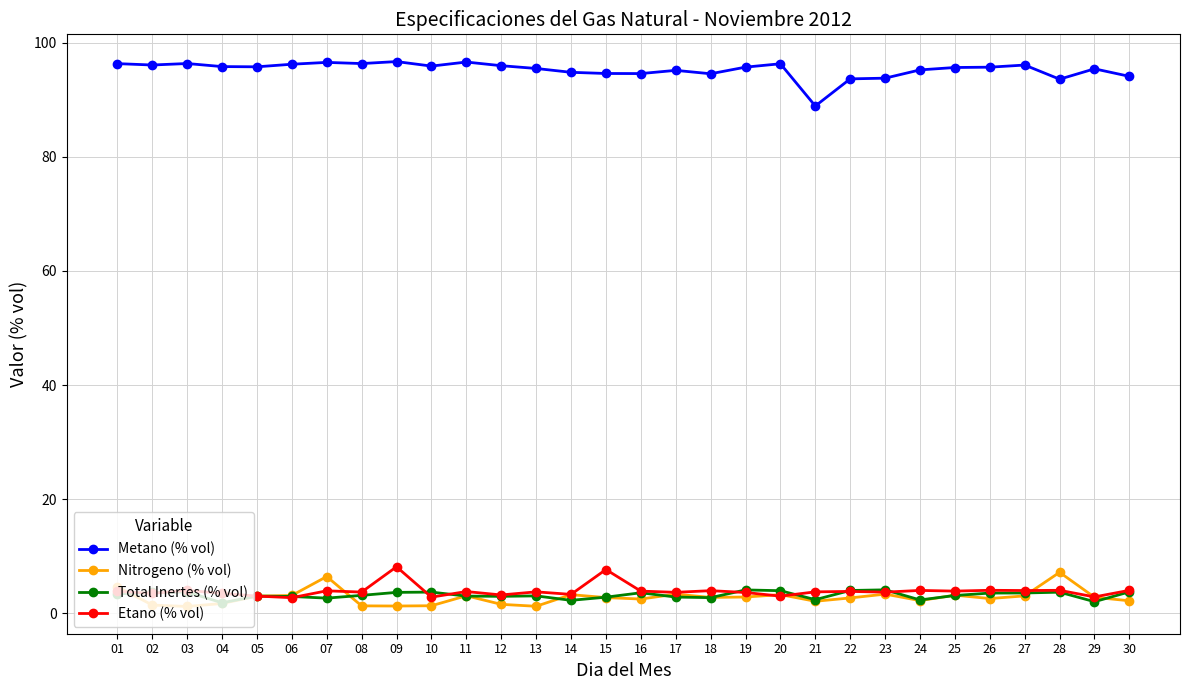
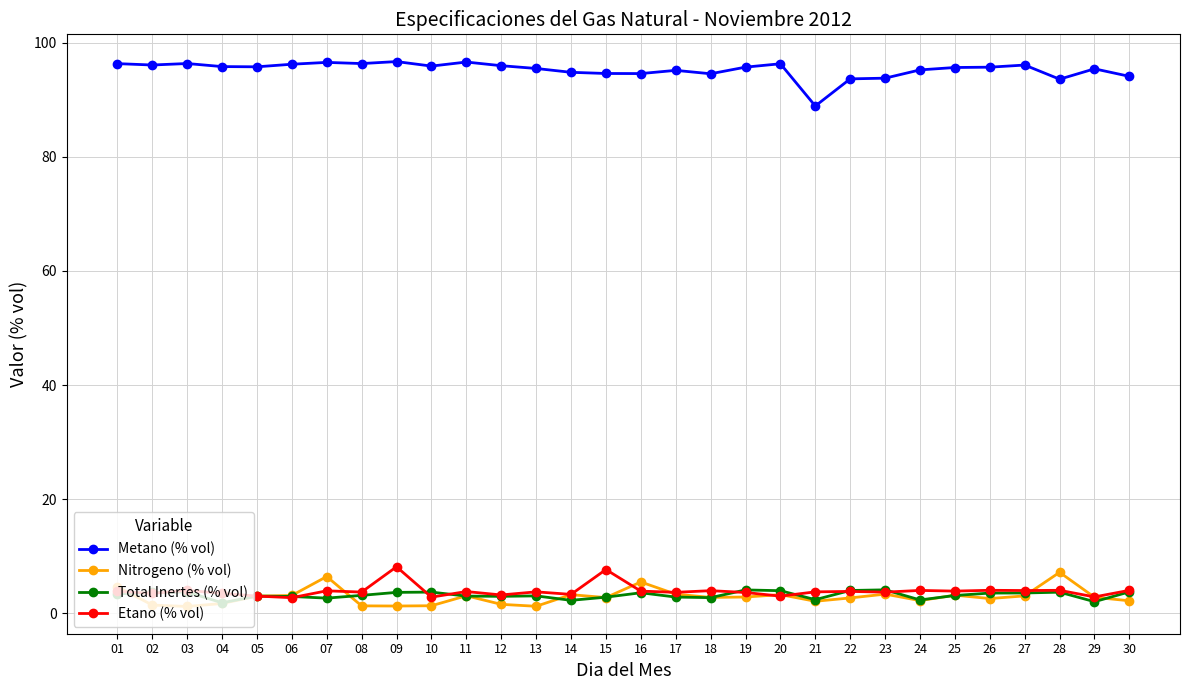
Nitrogeno (% vol), 16: 2 -> 5
